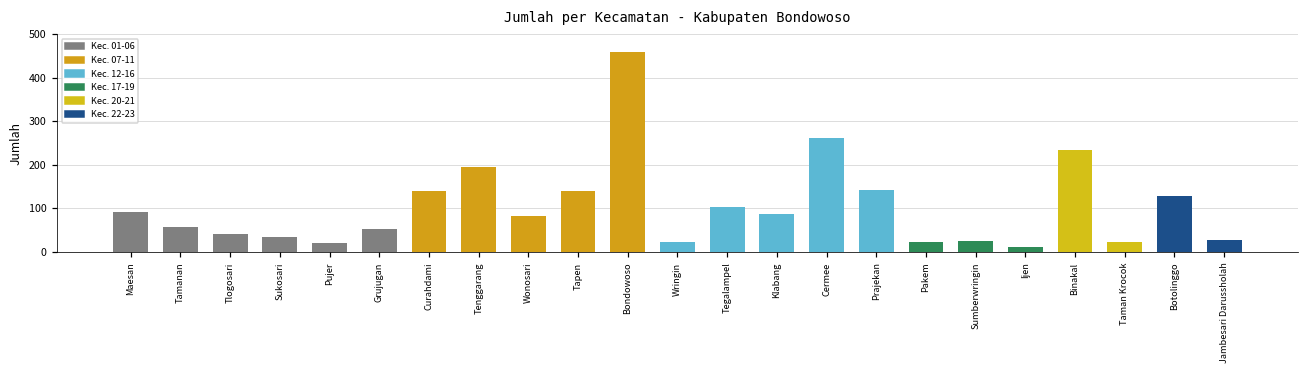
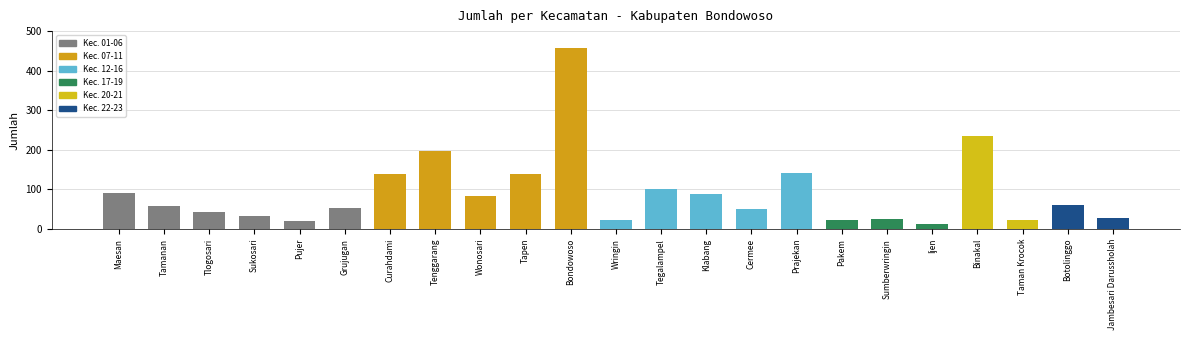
Cermee: 260 -> 50
Botolinggo: 130 -> 60
